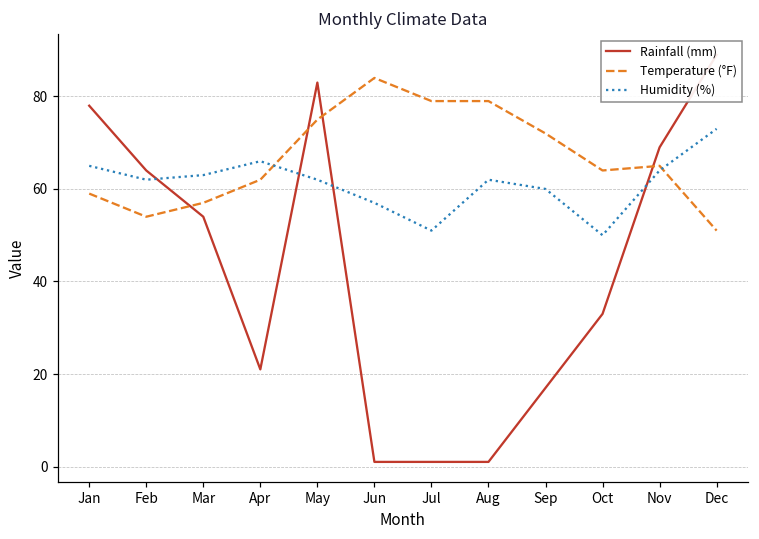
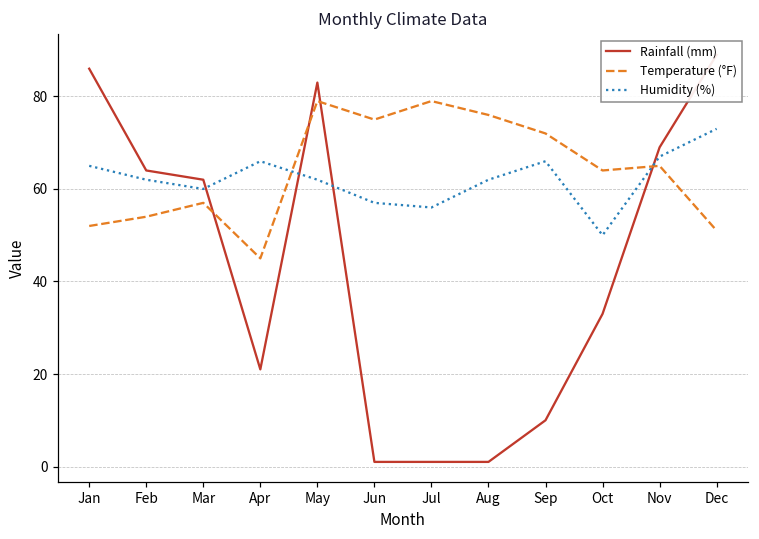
Rainfall (mm), Jan: 78 -> 86
Temperature (°F), Jan: 59 -> 52
Rainfall (mm), Mar: 54 -> 62
Humidity (%), Mar: 63 -> 60
Temperature (°F), Apr: 62 -> 45
Temperature (°F), May: 75 -> 79
Temperature (°F), Jun: 84 -> 75
Humidity (%), Jul: 51 -> 56
Temperature (°F), Aug: 79 -> 76
Rainfall (mm), Sep: 17 -> 10
Humidity (%), Sep: 60 -> 66
Humidity (%), Nov: 64 -> 67
